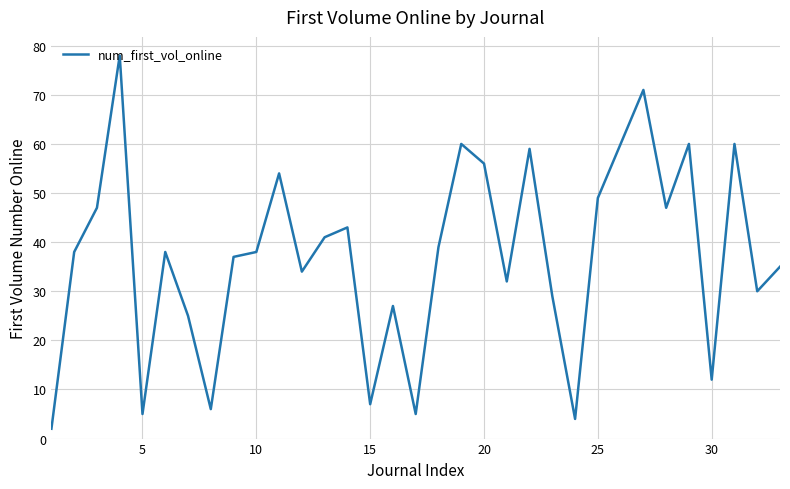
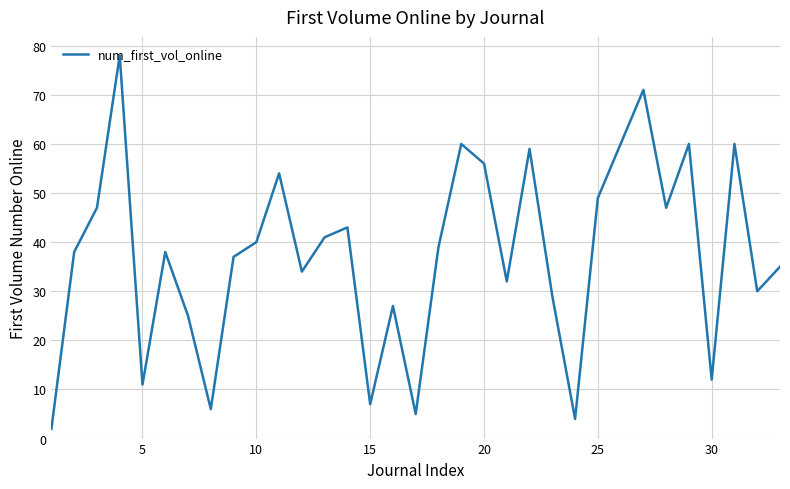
5: 5 -> 11
10: 38 -> 40
